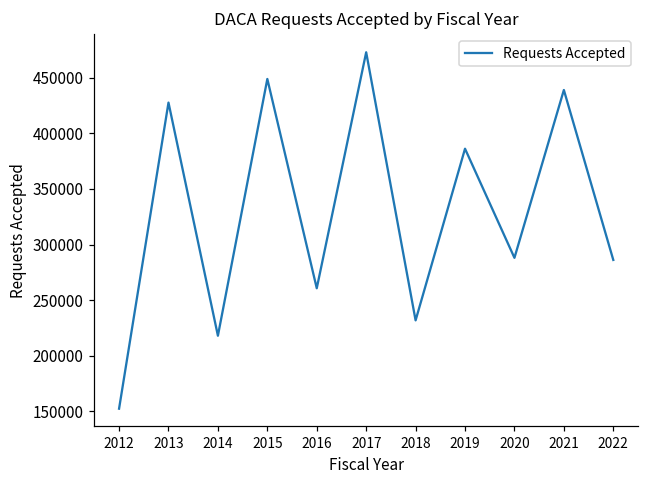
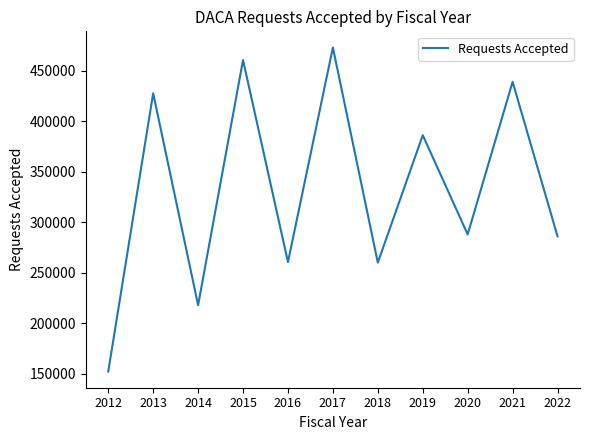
2015: 449000 -> 461000
2018: 232000 -> 260000
